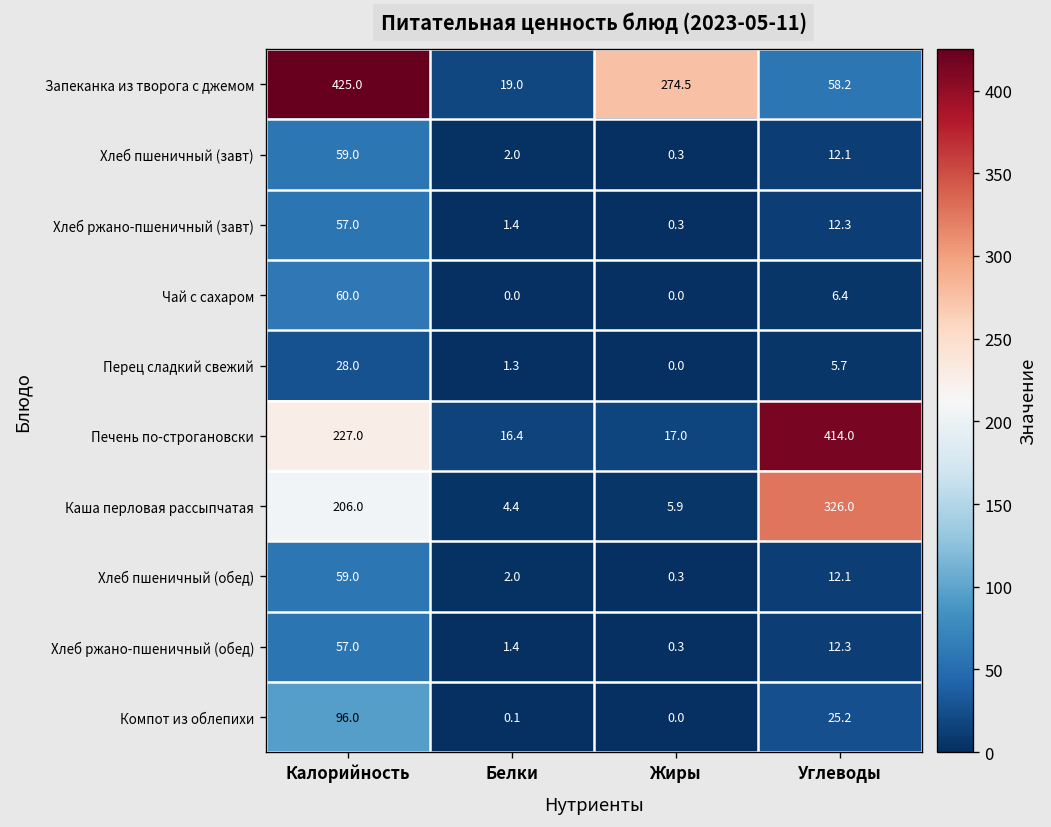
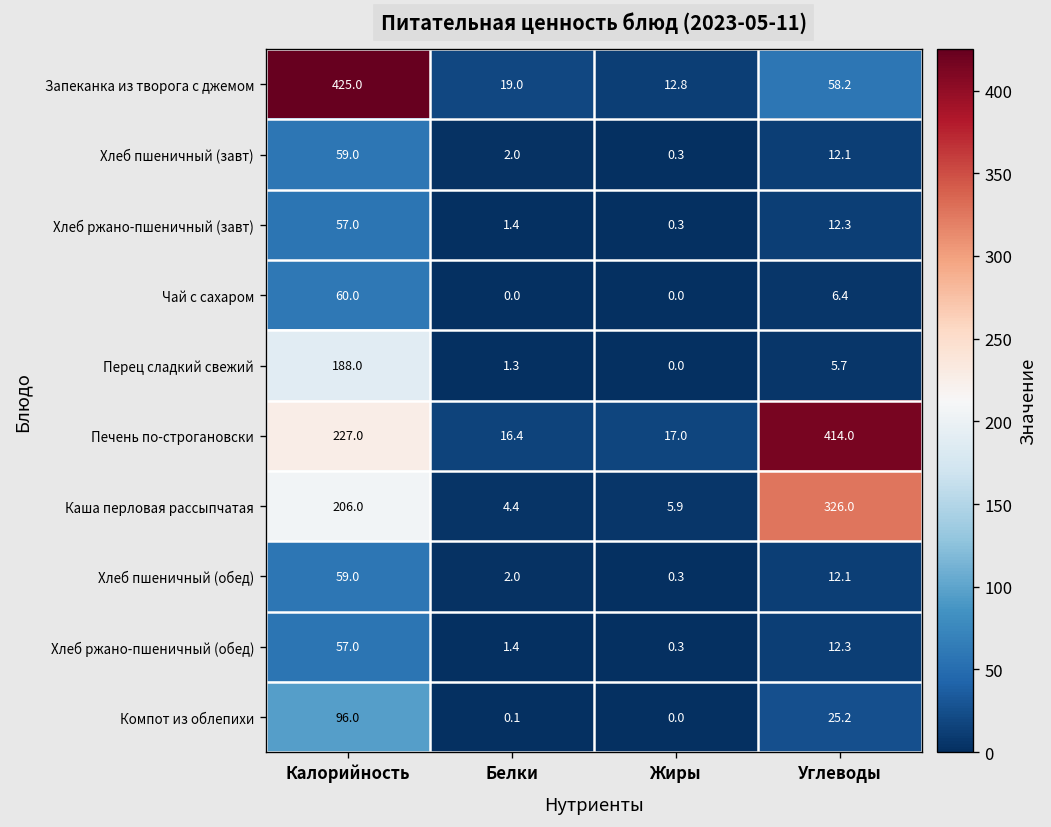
Запеканка из творога с джемом, Жиры: 274.5 -> 12.8
Перец сладкий свежий, Калорийность: 28.0 -> 188.0
